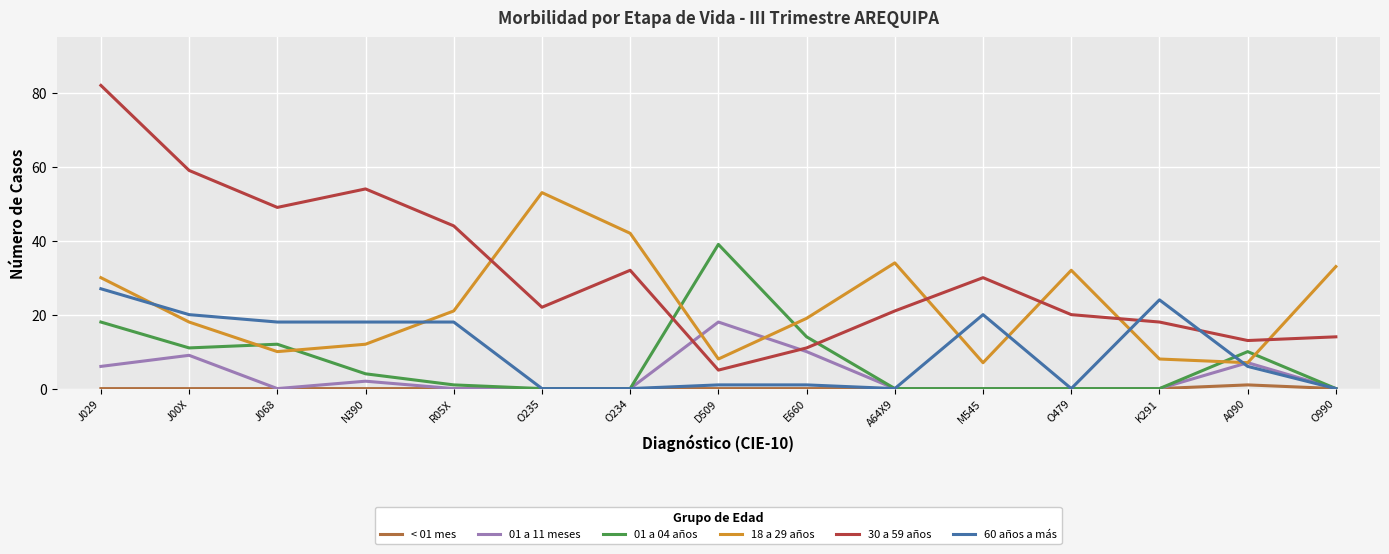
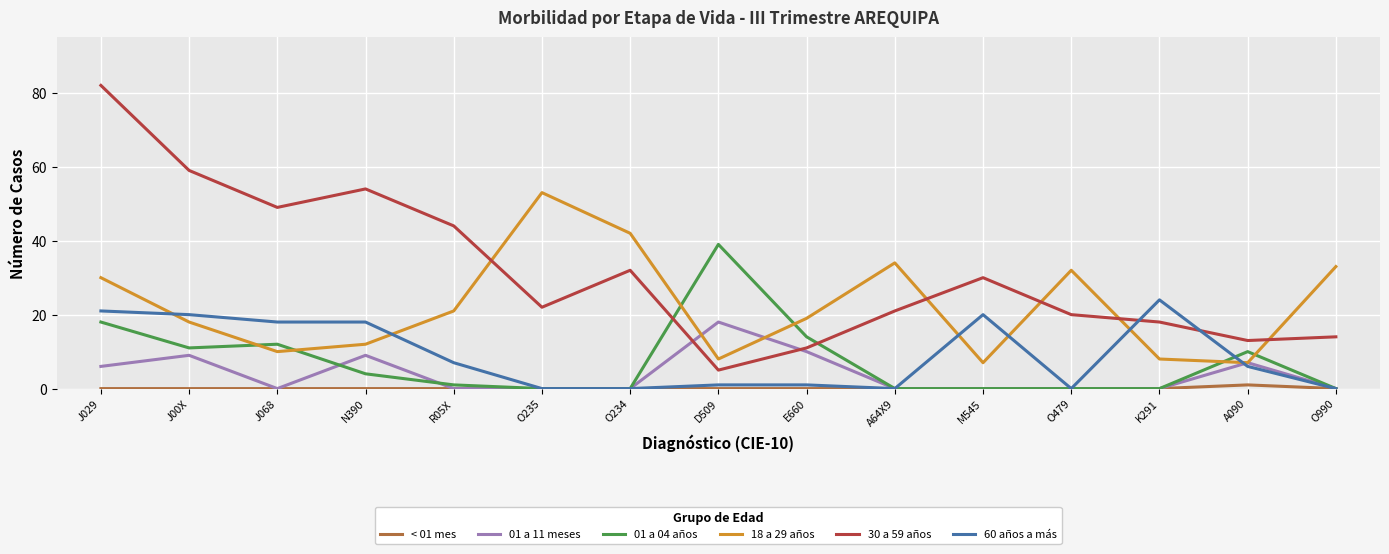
60 años a más, J029: 27 -> 21
01 a 11 meses, N390: 2 -> 9
60 años a más, R05X: 18 -> 7
